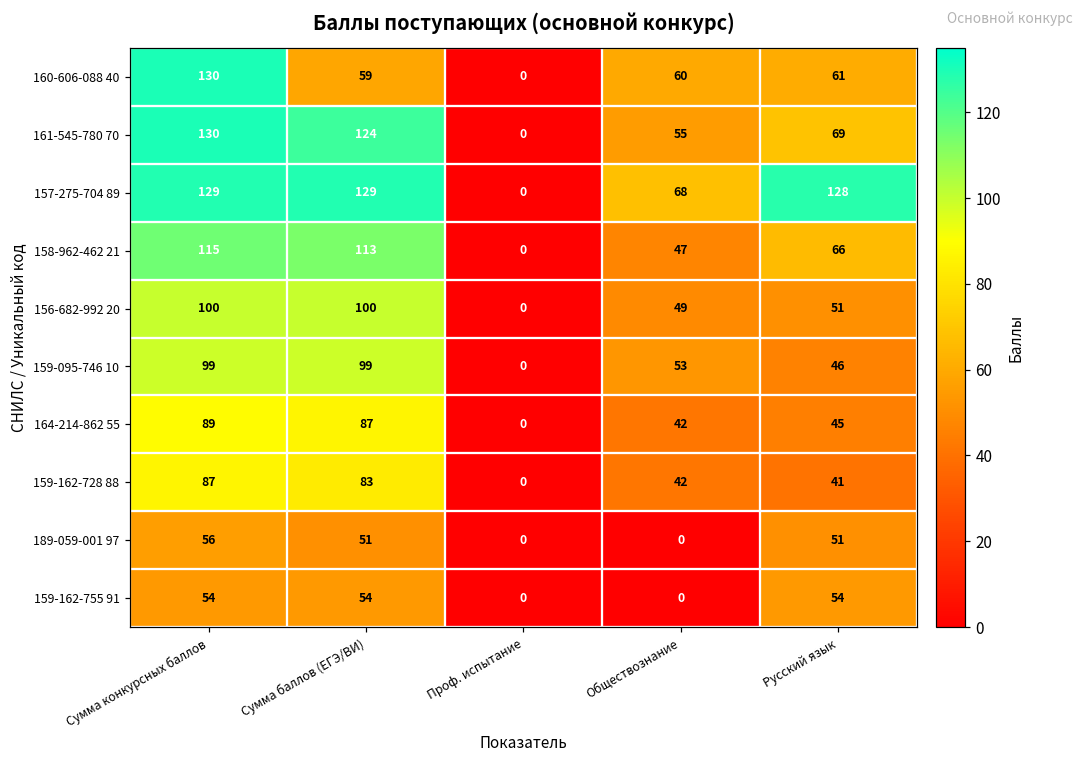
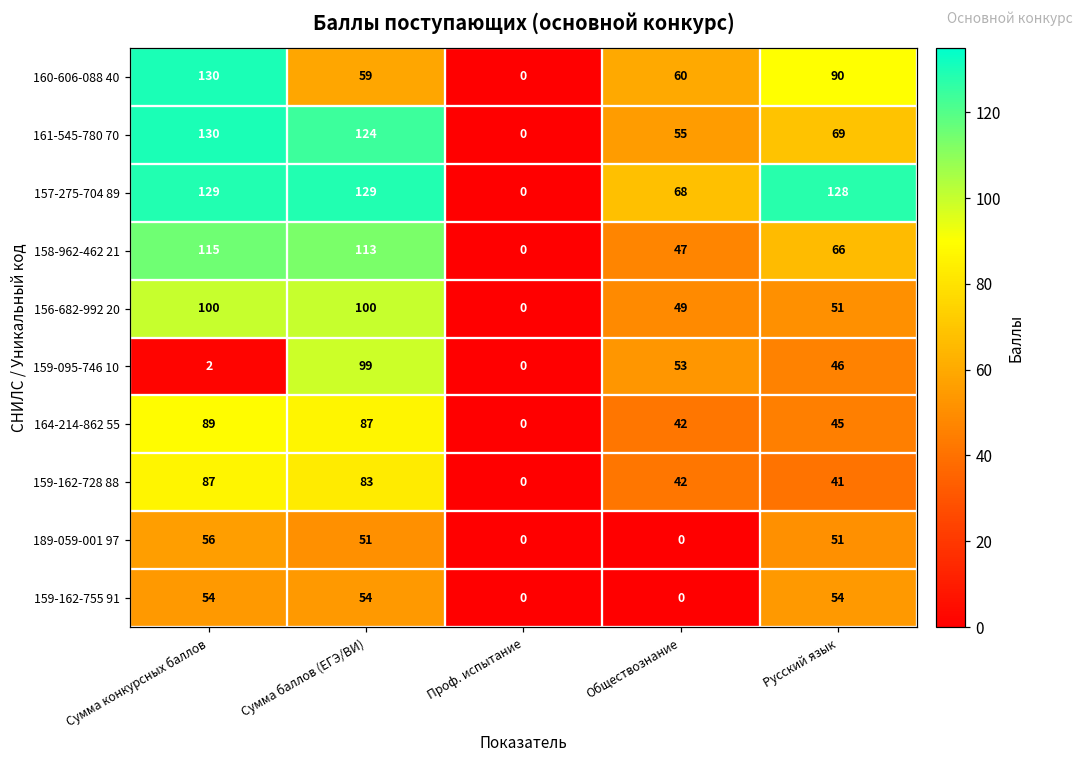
160-606-088 40, Русский язык: 61 -> 90
159-095-746 10, Сумма конкурсных баллов: 99 -> 2
